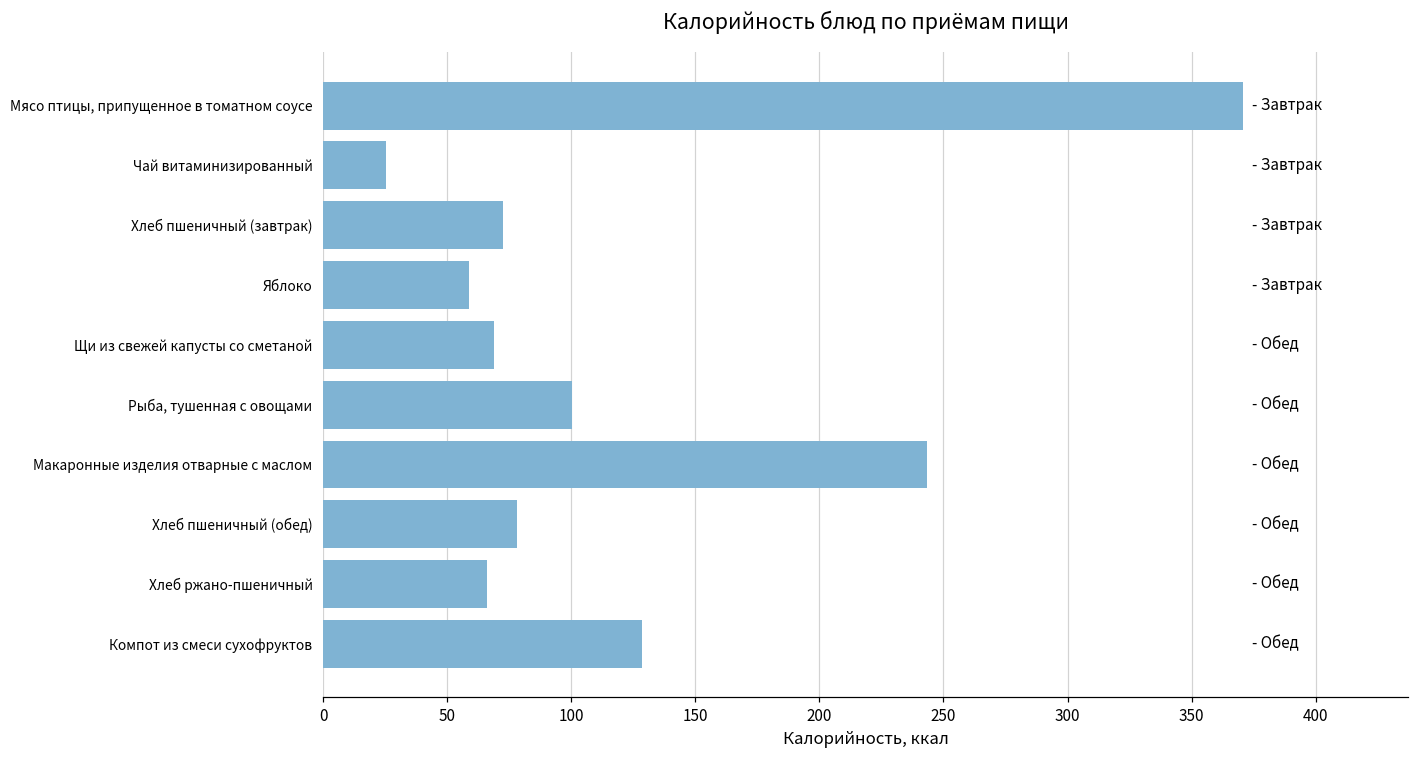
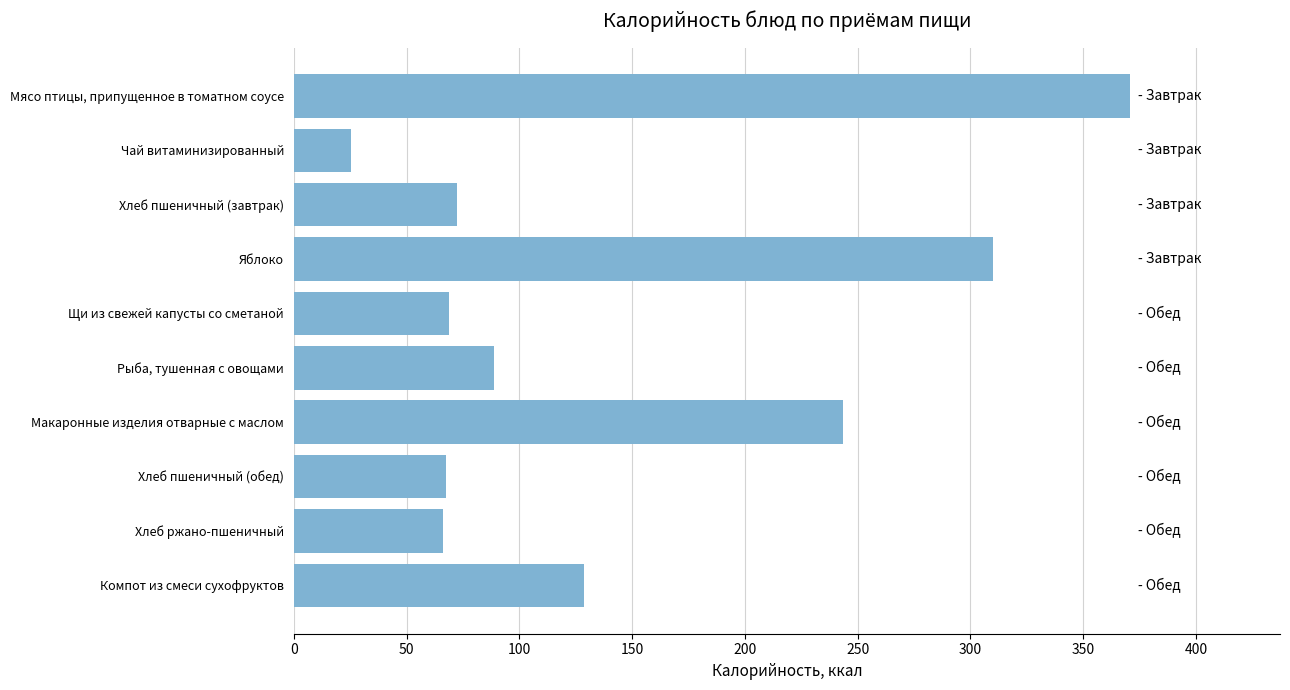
Яблоко: 59 -> 310
Рыба, тушенная с овощами: 100 -> 89
Хлеб пшеничный (обед): 78 -> 68
